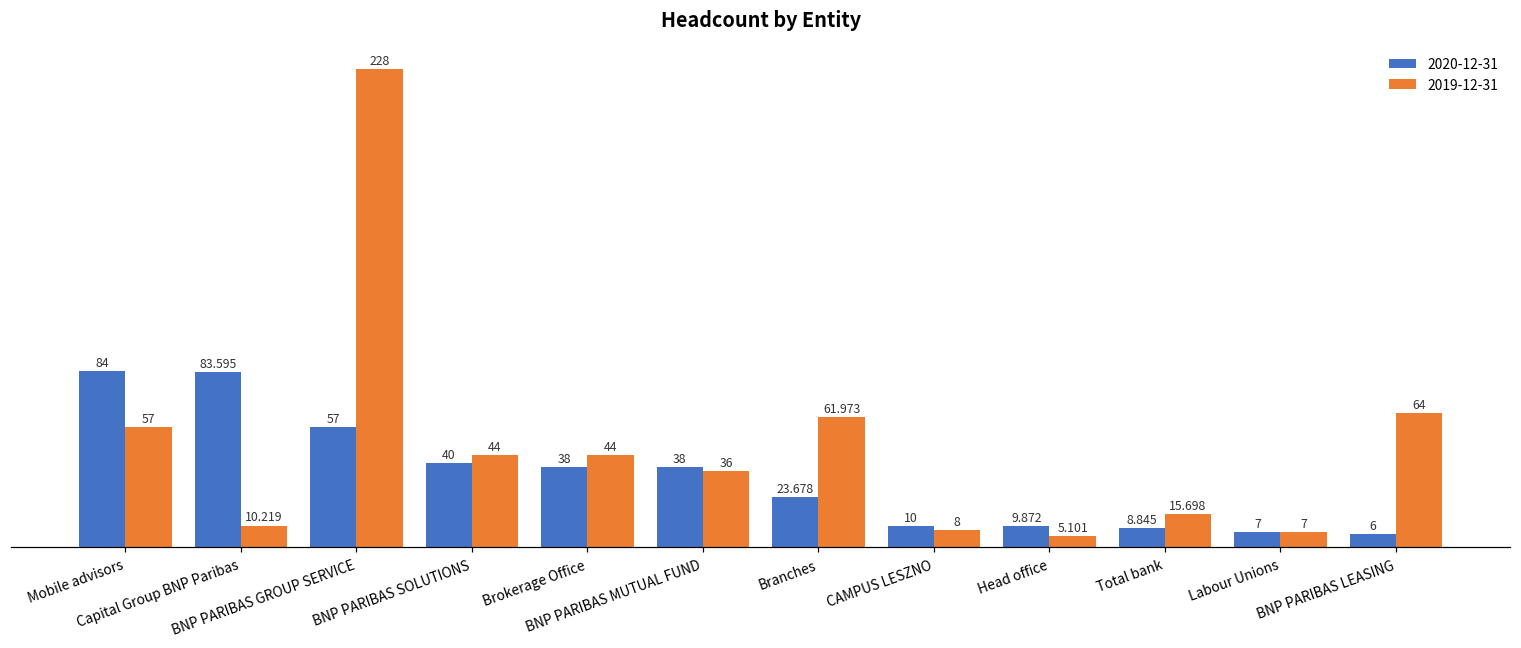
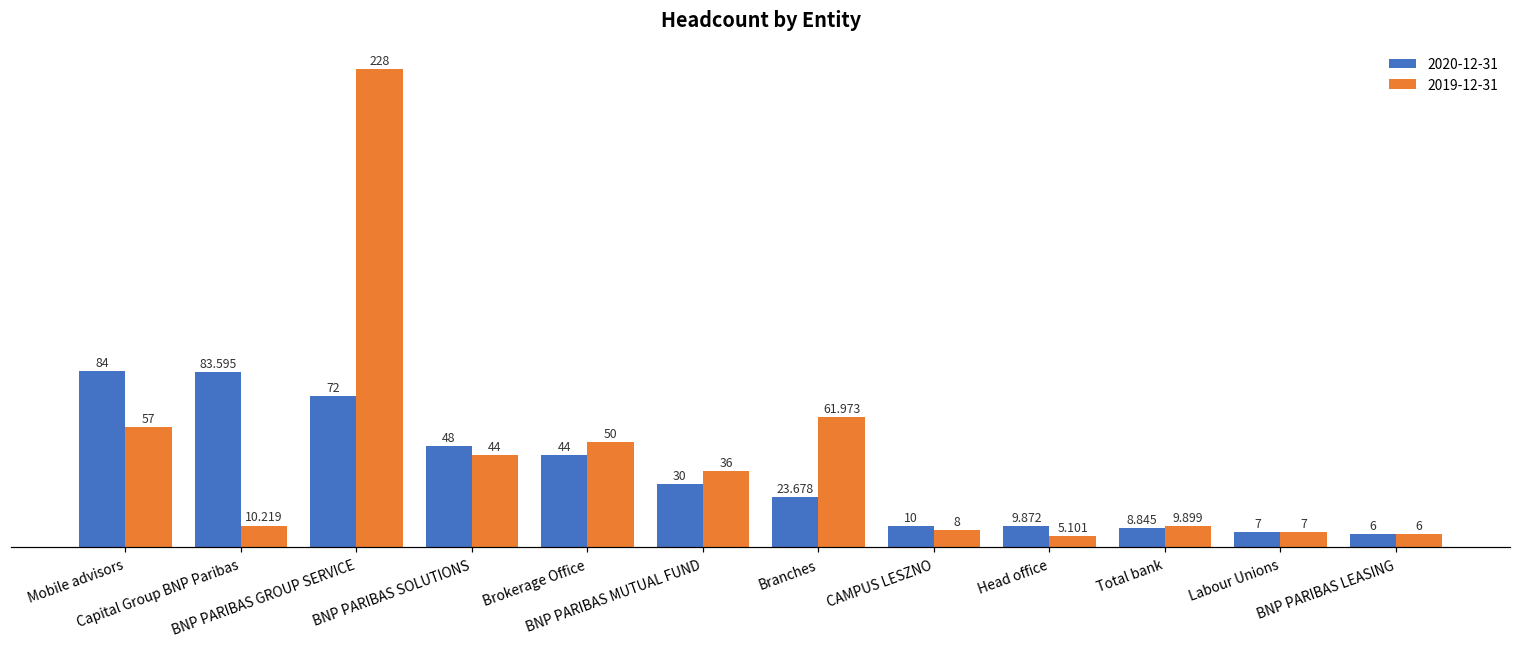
2020-12-31, BNP PARIBAS GROUP SERVICE: 57 -> 72
2020-12-31, BNP PARIBAS SOLUTIONS: 40 -> 48
2020-12-31, Brokerage Office: 38 -> 44
2019-12-31, Brokerage Office: 44 -> 50
2020-12-31, BNP PARIBAS MUTUAL FUND: 38 -> 30
2019-12-31, Total bank: 15.698 -> 9.899
2019-12-31, BNP PARIBAS LEASING: 64 -> 6
